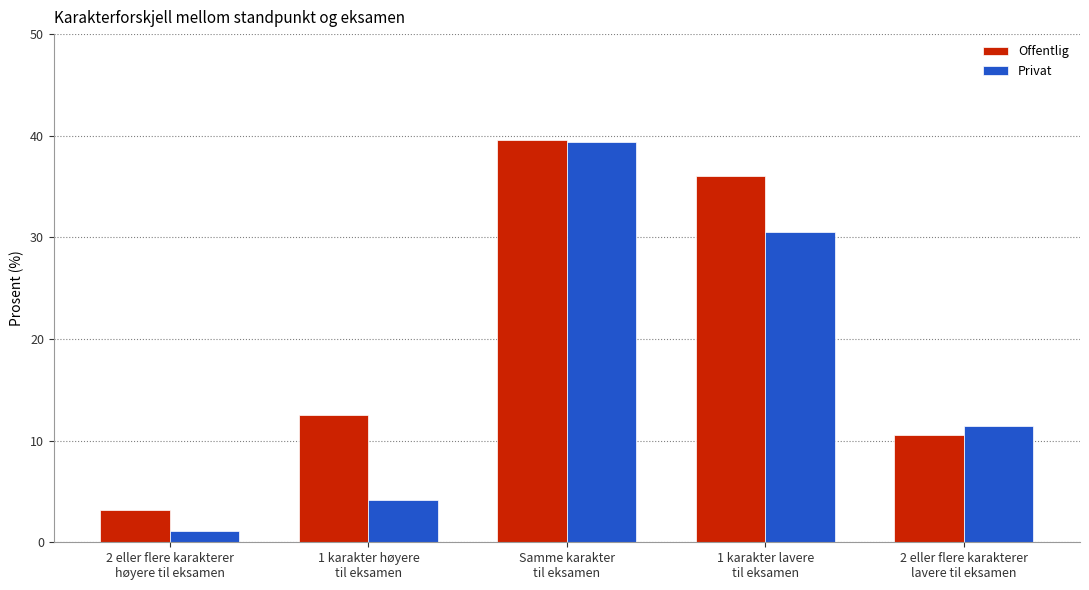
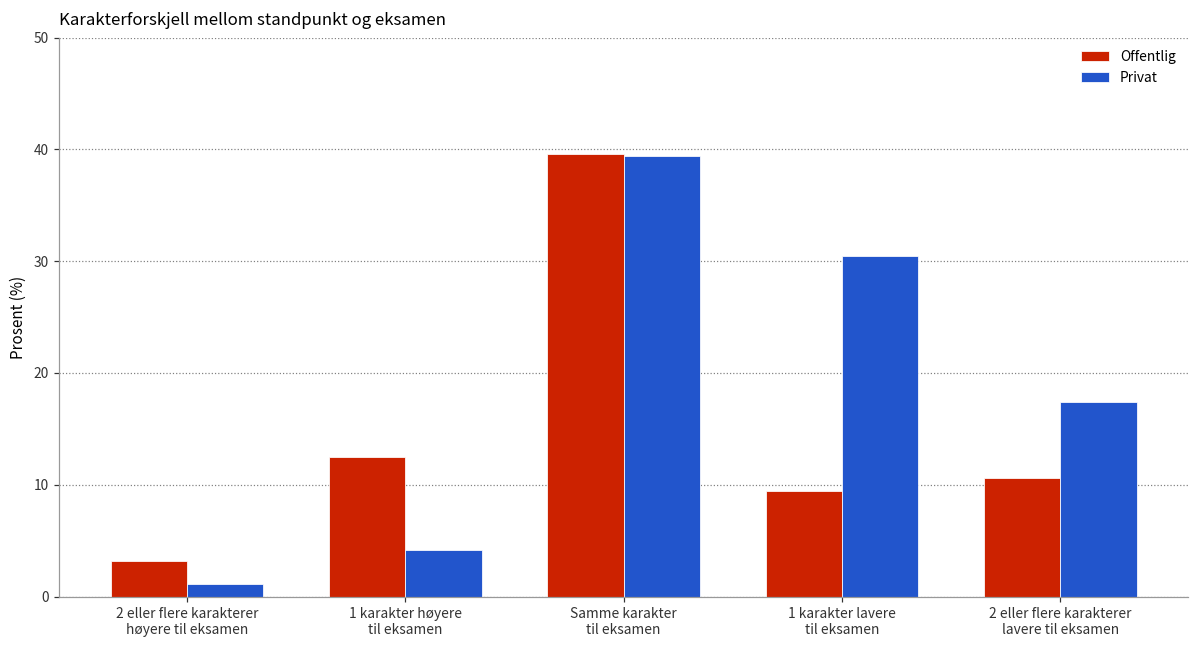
Offentlig, 1 karakter lavere til eksamen: 36.0 -> 9.4
Privat, 2 eller flere karakterer lavere til eksamen: 11.4 -> 17.4
